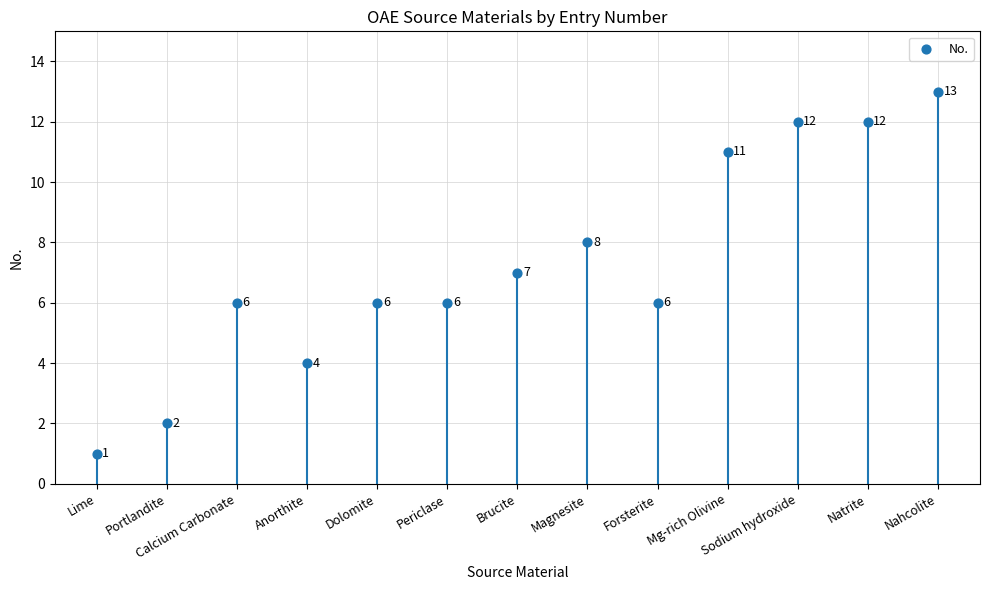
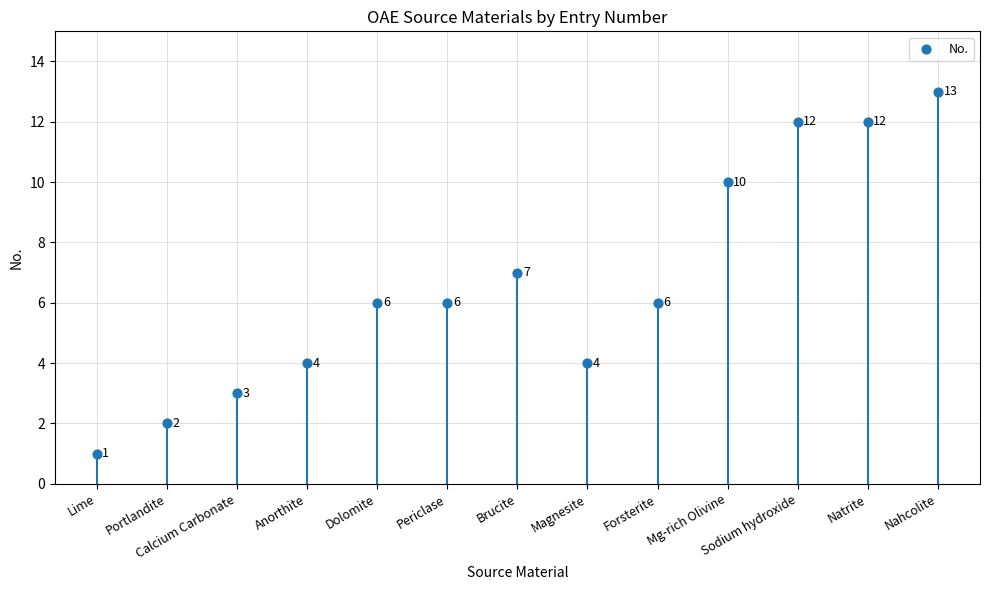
Calcium Carbonate: 6 -> 3
Magnesite: 8 -> 4
Mg-rich Olivine: 11 -> 10
